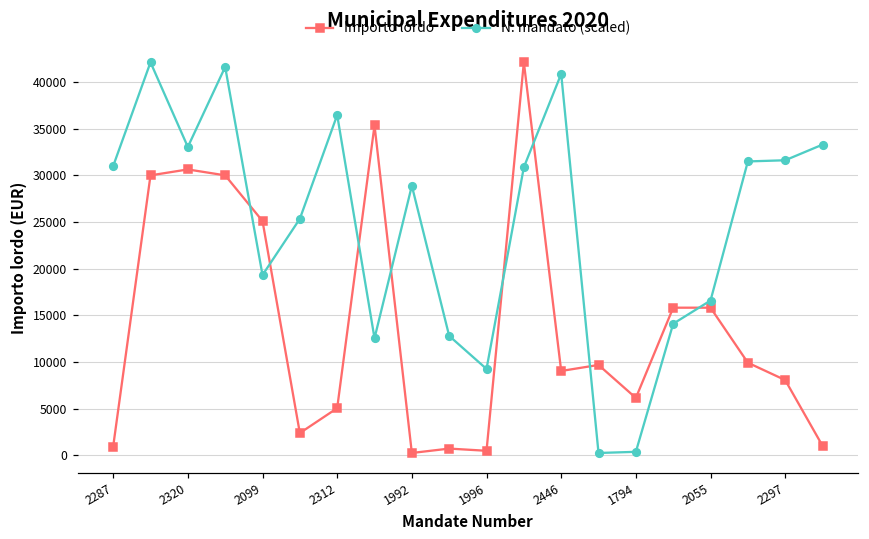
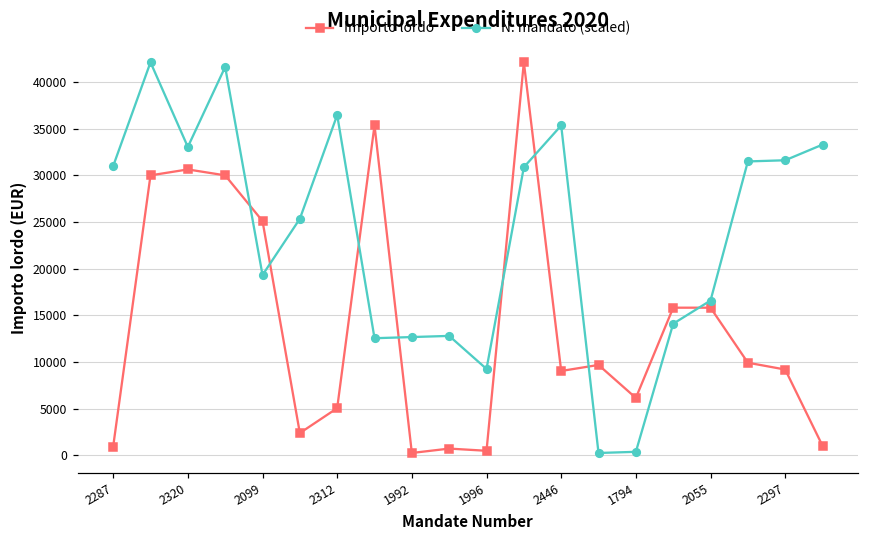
N. mandato (scaled), 1992: 29000 -> 13000
N. mandato (scaled), 2446: 41000 -> 35000
Importo lordo, 2297: 8000 -> 9000
